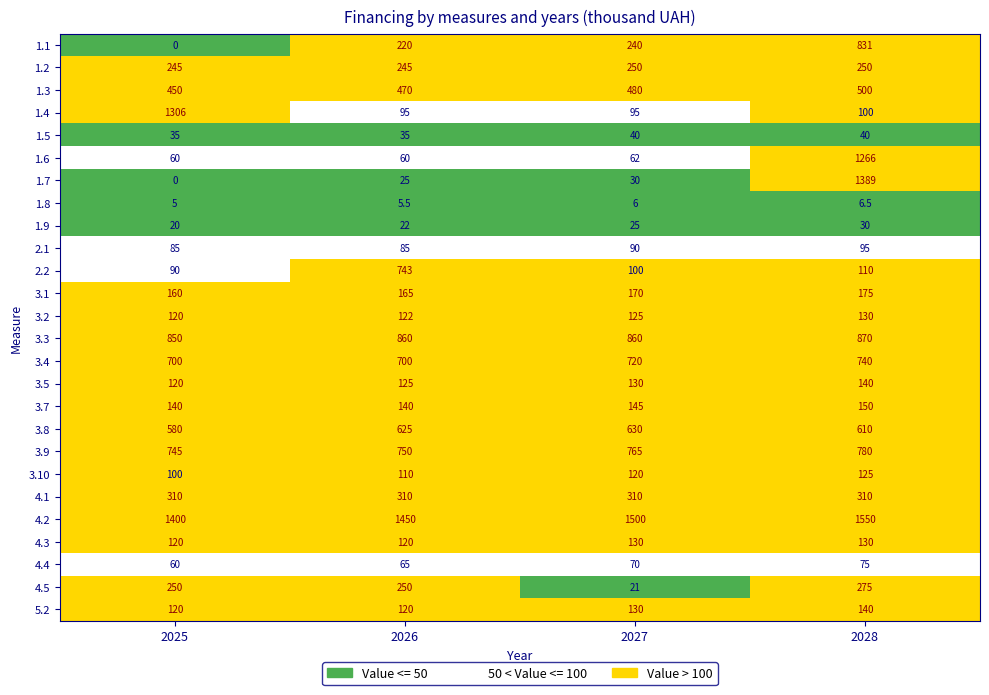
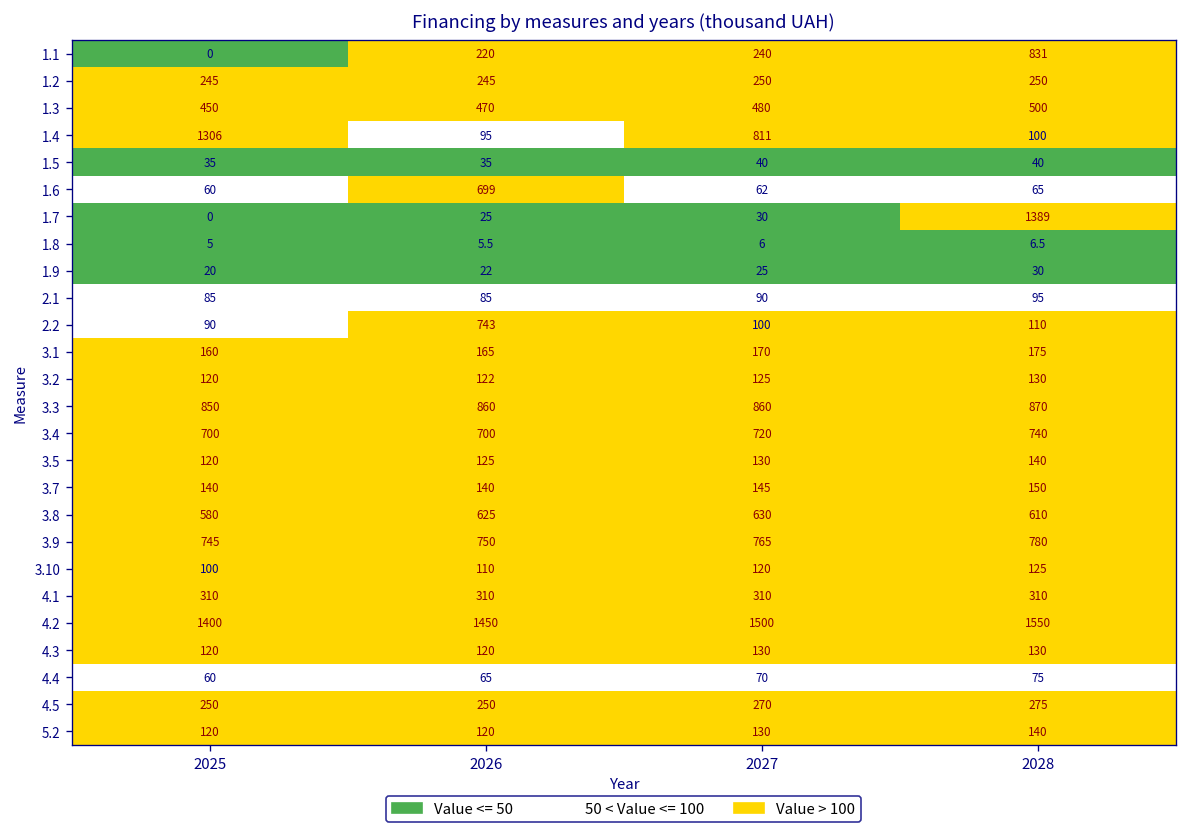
1.4, 2027: 95 -> 811
1.6, 2026: 60 -> 699
1.6, 2028: 1266 -> 65
4.5, 2027: 21 -> 270
